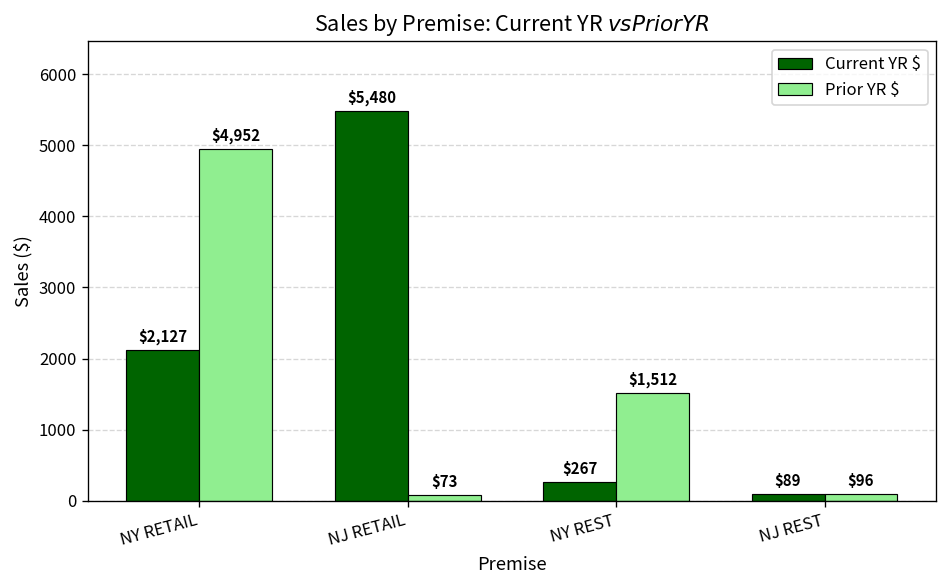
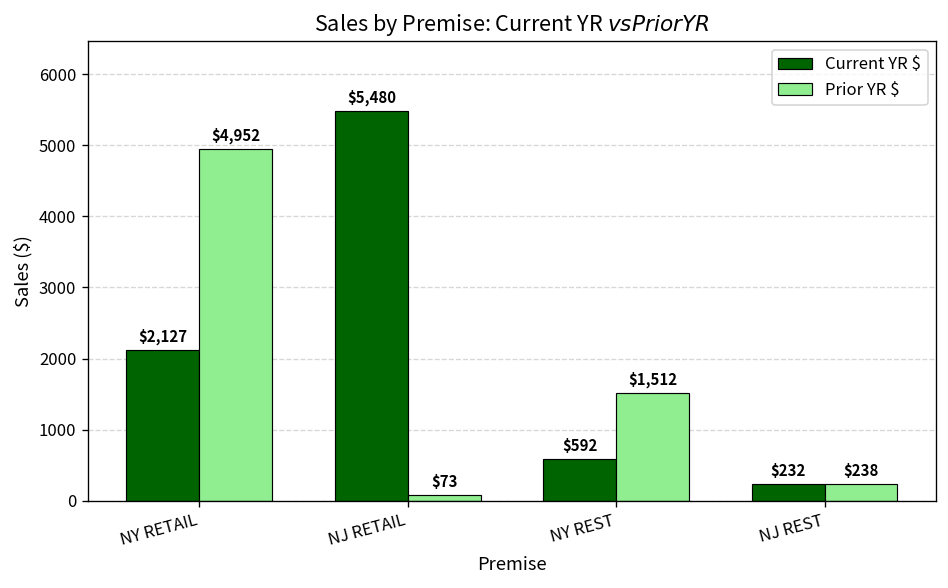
Current YR $, NY REST: $267 -> $592
Current YR $, NJ REST: $89 -> $232
Prior YR $, NJ REST: $96 -> $238
